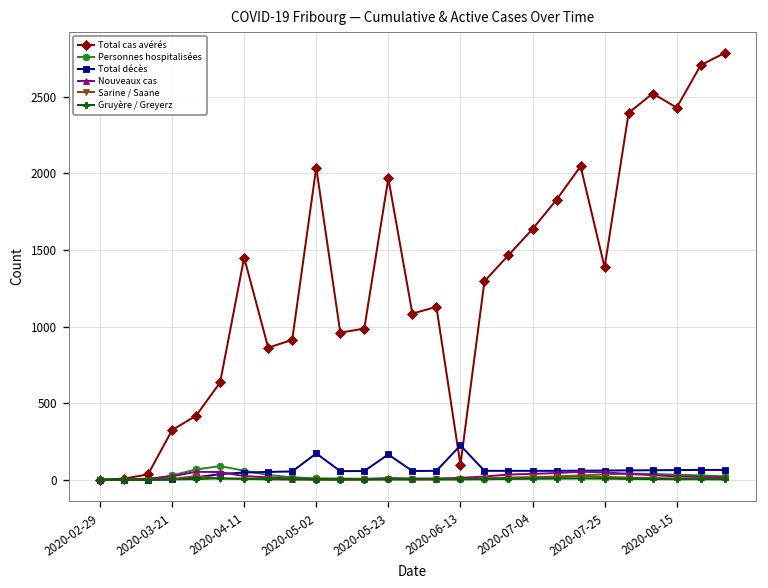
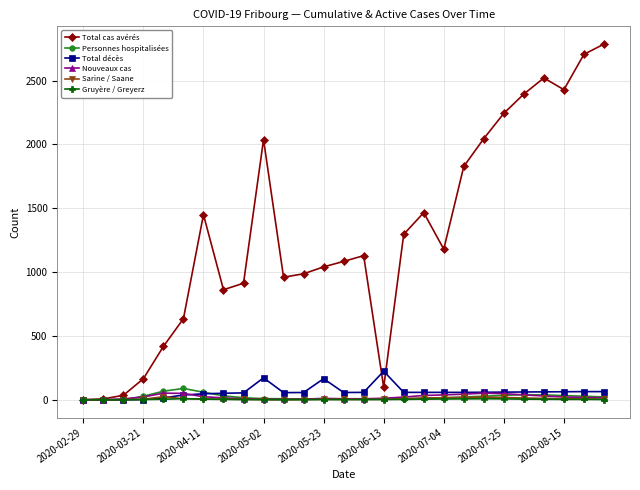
Total cas avérés, 2020-03-21: 320 -> 170
Total cas avérés, 2020-05-23: 1970 -> 1040
Total cas avérés, 2020-07-04: 1640 -> 1180
Total cas avérés, 2020-07-25: 1390 -> 2240
